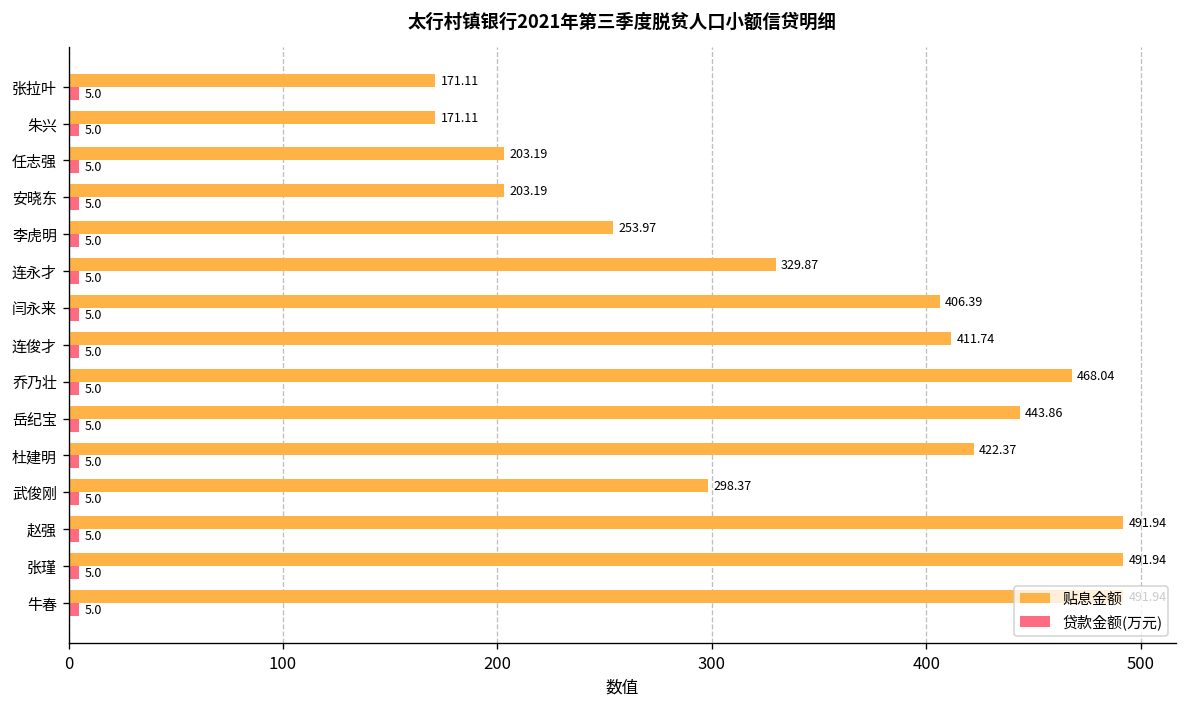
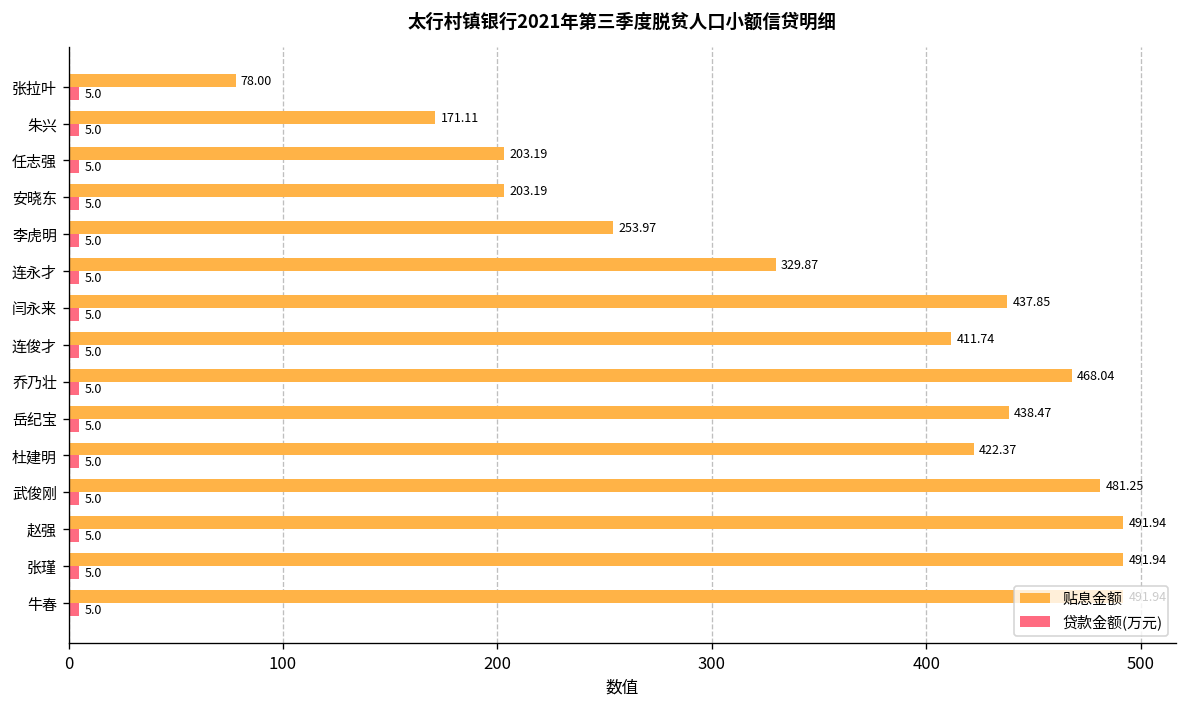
贴息金额, 张拉叶: 171.11 -> 78.00
贴息金额, 闫永来: 406.39 -> 437.85
贴息金额, 岳纪宝: 443.86 -> 438.47
贴息金额, 武俊刚: 298.37 -> 481.25
